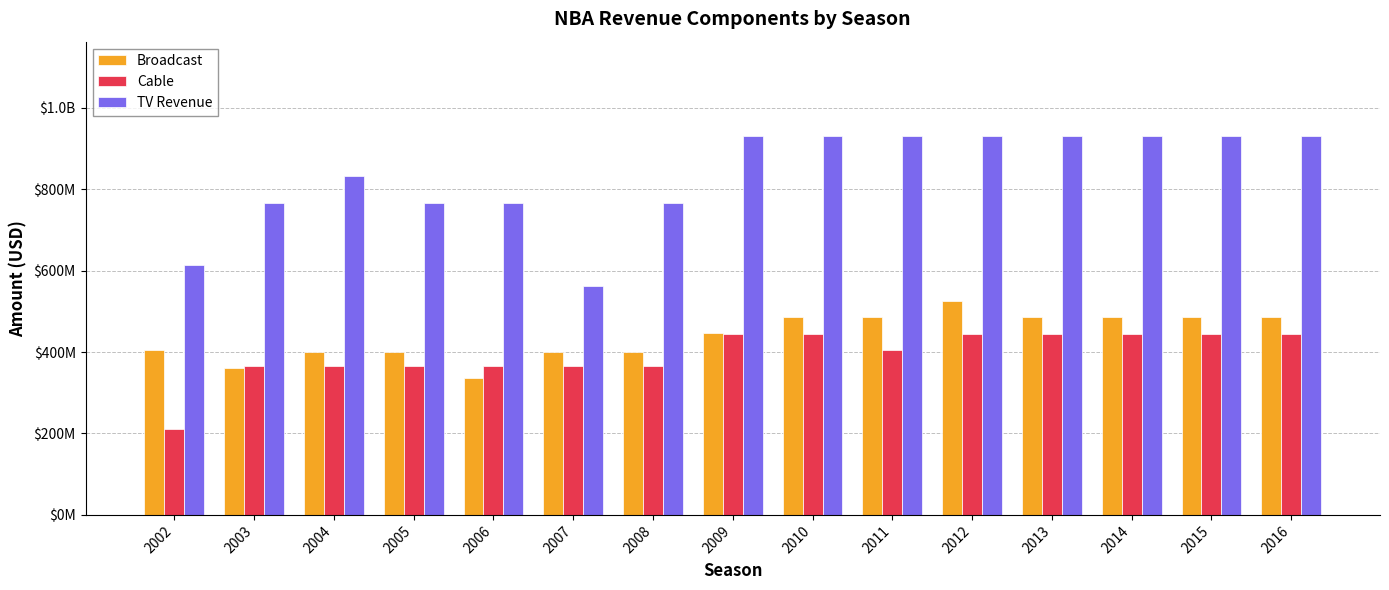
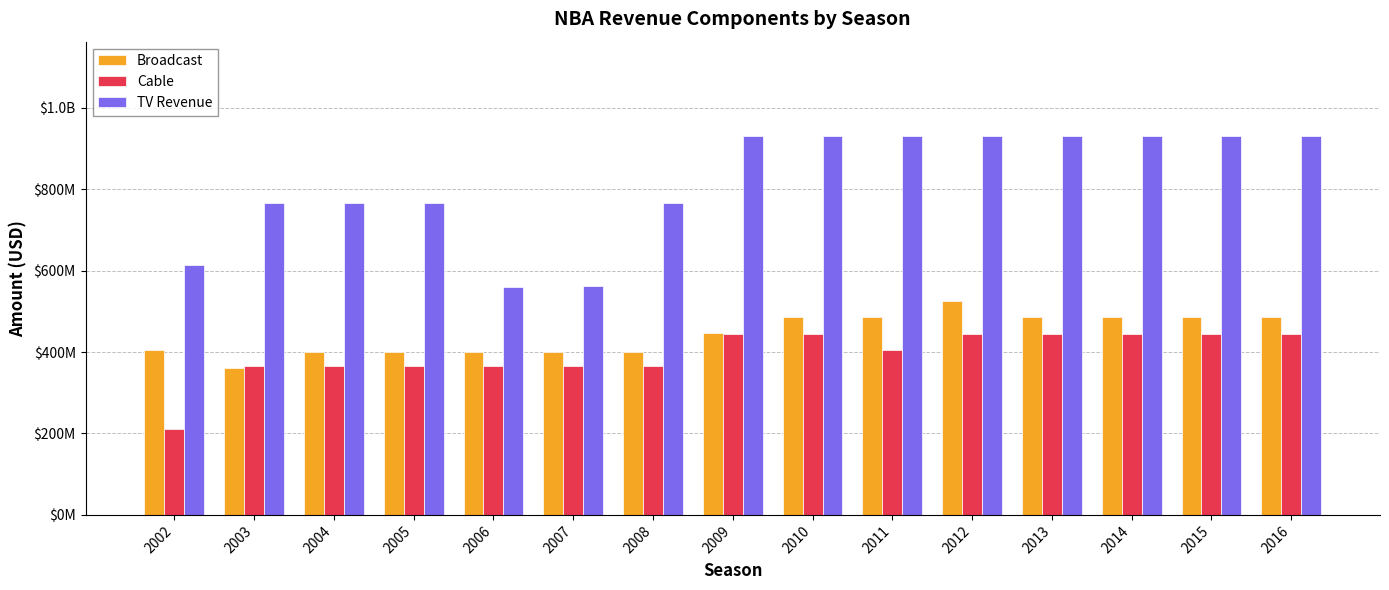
TV Revenue, 2004: $830000000 -> $770000000
Broadcast, 2006: $340000000 -> $400000000
TV Revenue, 2006: $770000000 -> $560000000
